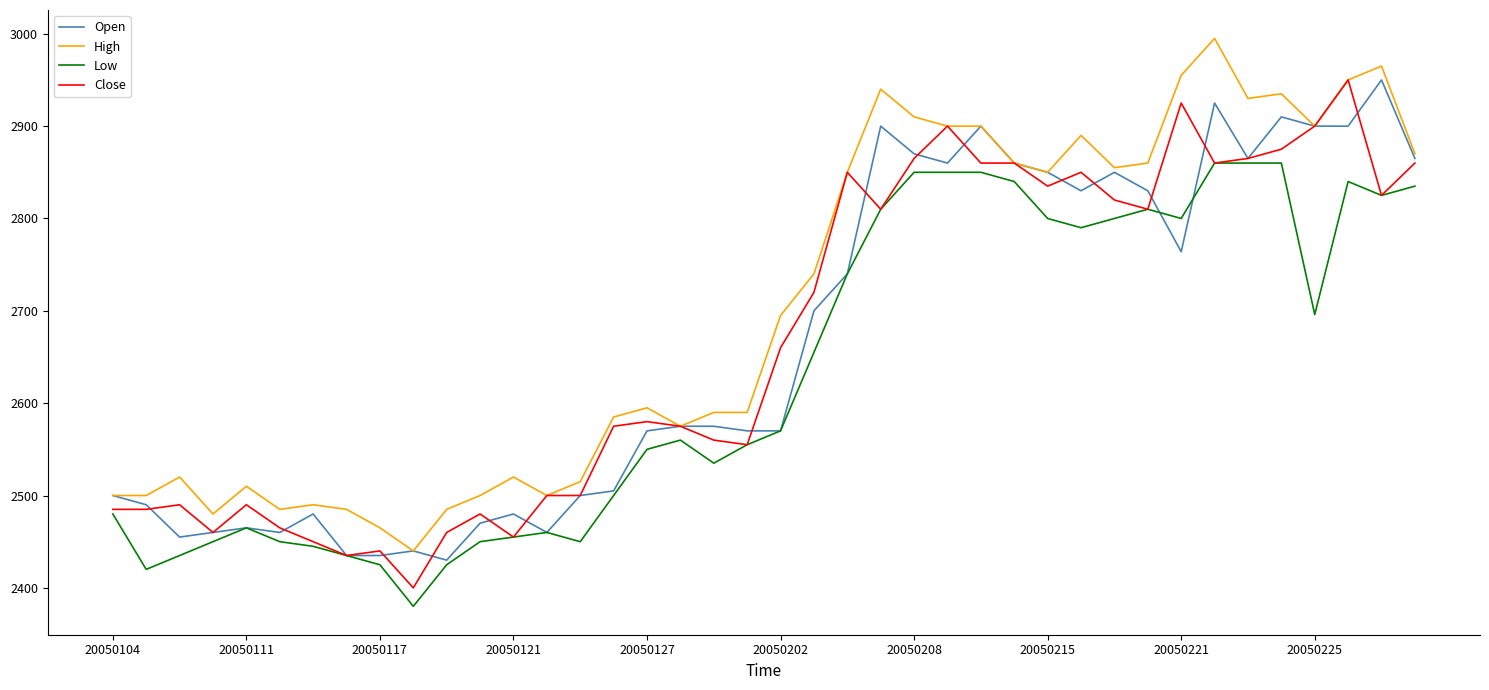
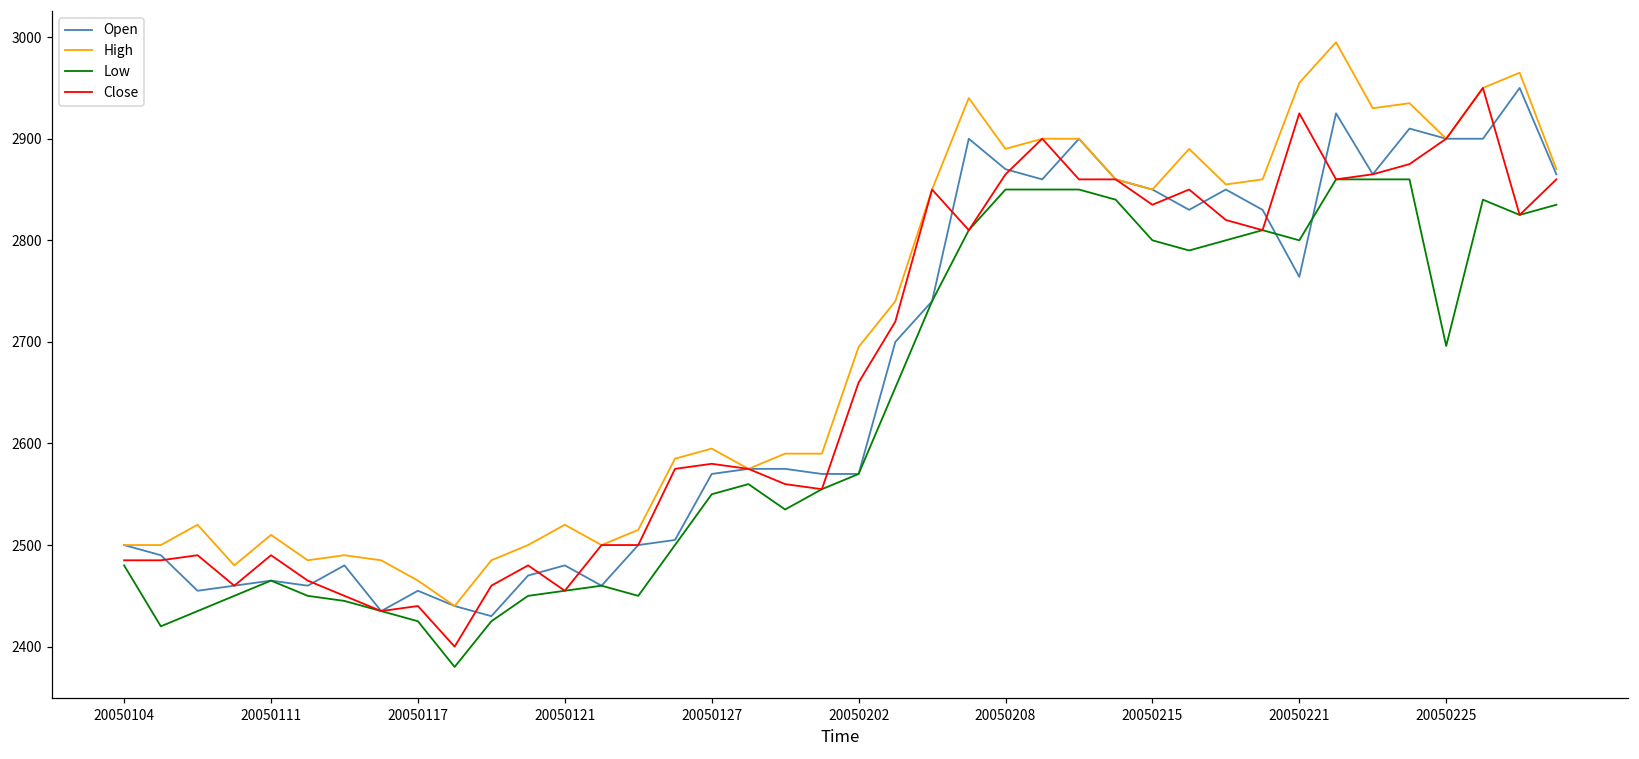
Open, 20050117: 2440 -> 2460
High, 20050208: 2910 -> 2890
